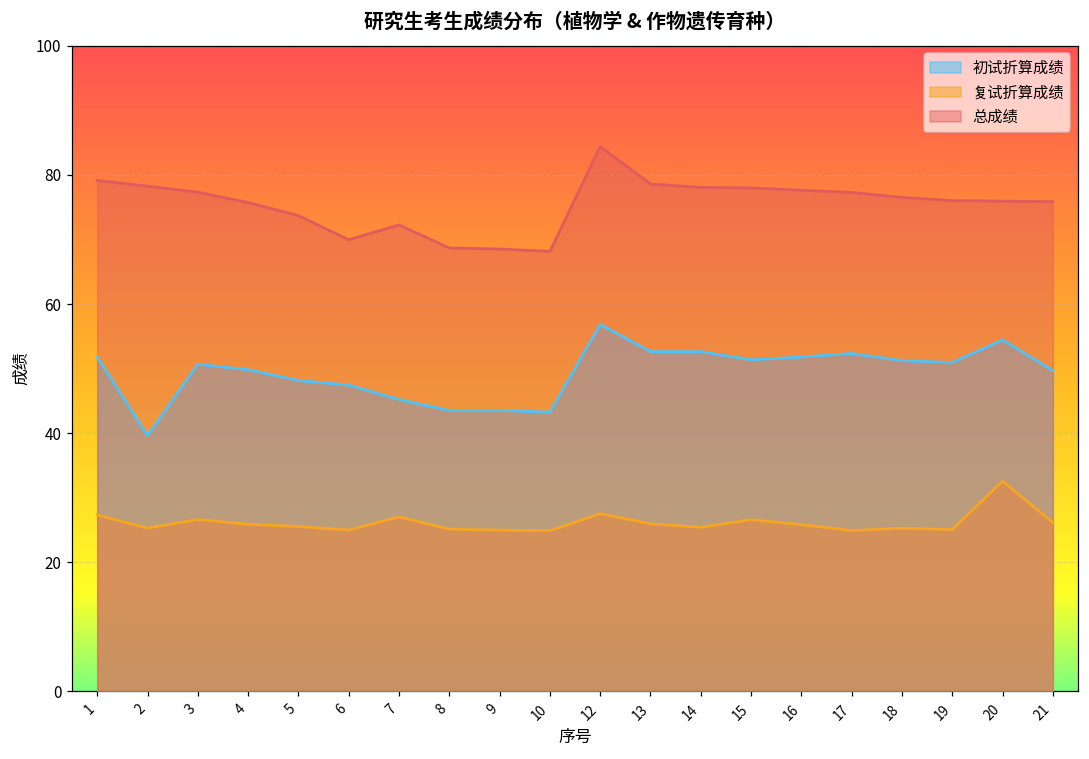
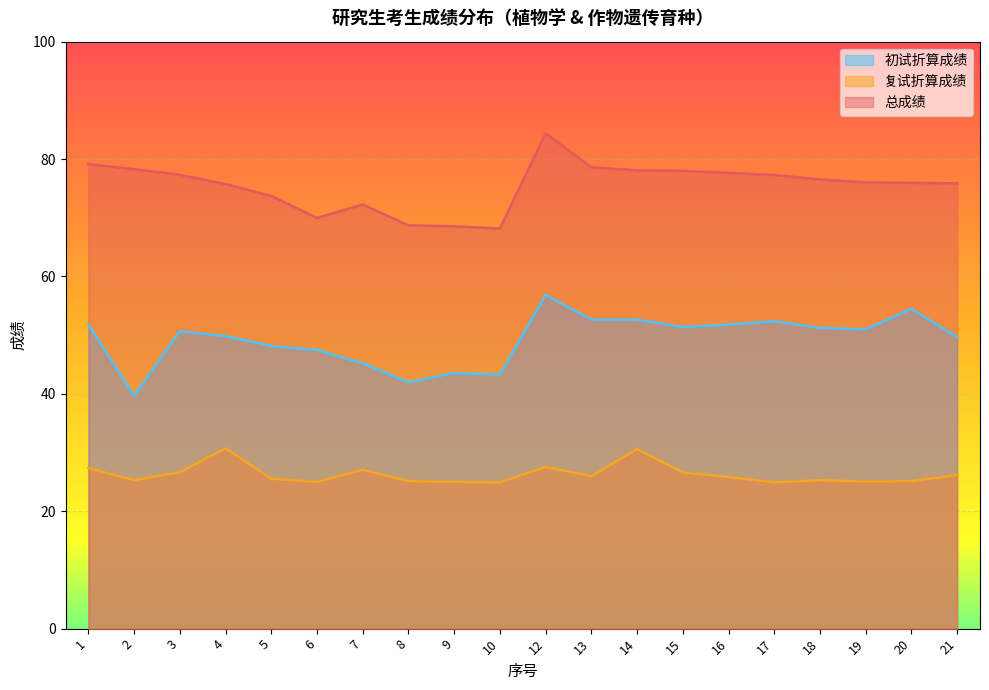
复试折算成绩, 4: 26 -> 31
初试折算成绩, 8: 44 -> 42
复试折算成绩, 14: 25 -> 31
复试折算成绩, 20: 33 -> 25
